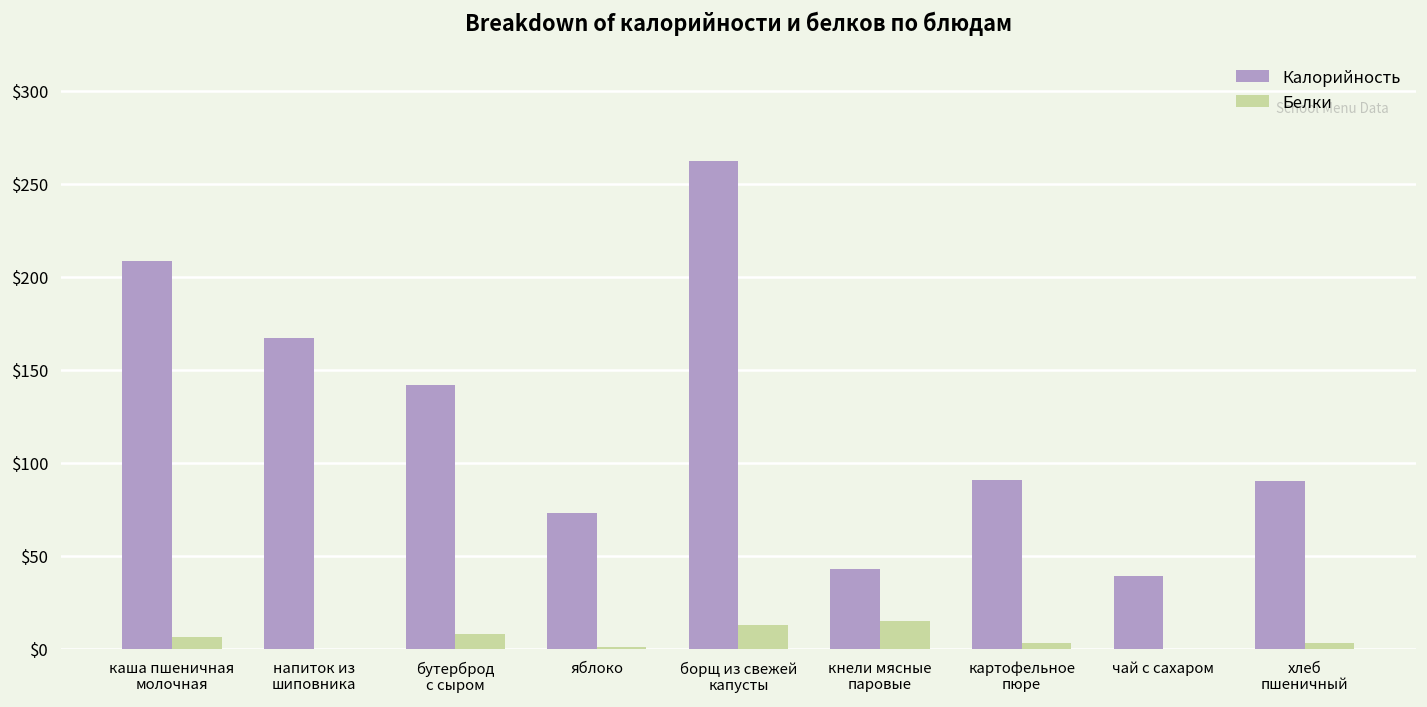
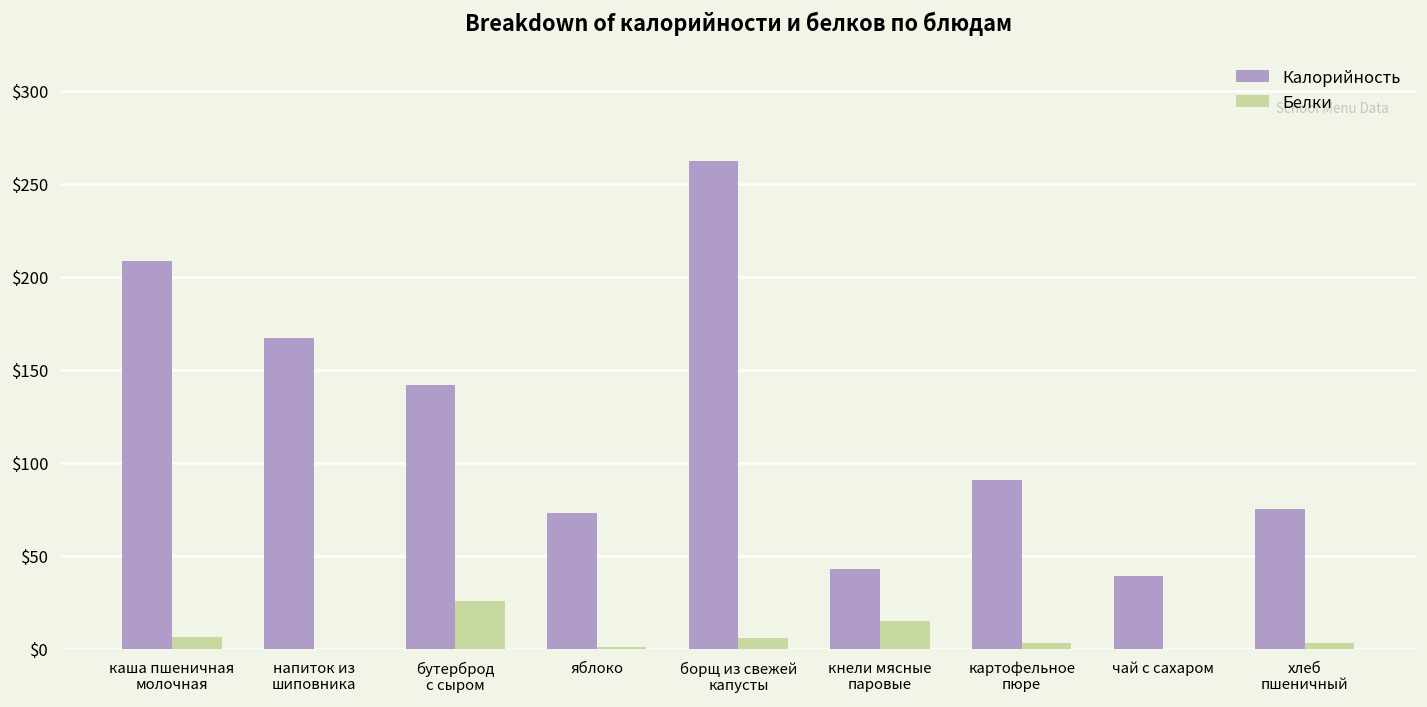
Белки, бутерброд с сыром: $8 -> $26
Белки, борщ из свежей капусты: $13 -> $6
Калорийность, хлеб пшеничный: $90 -> $75
